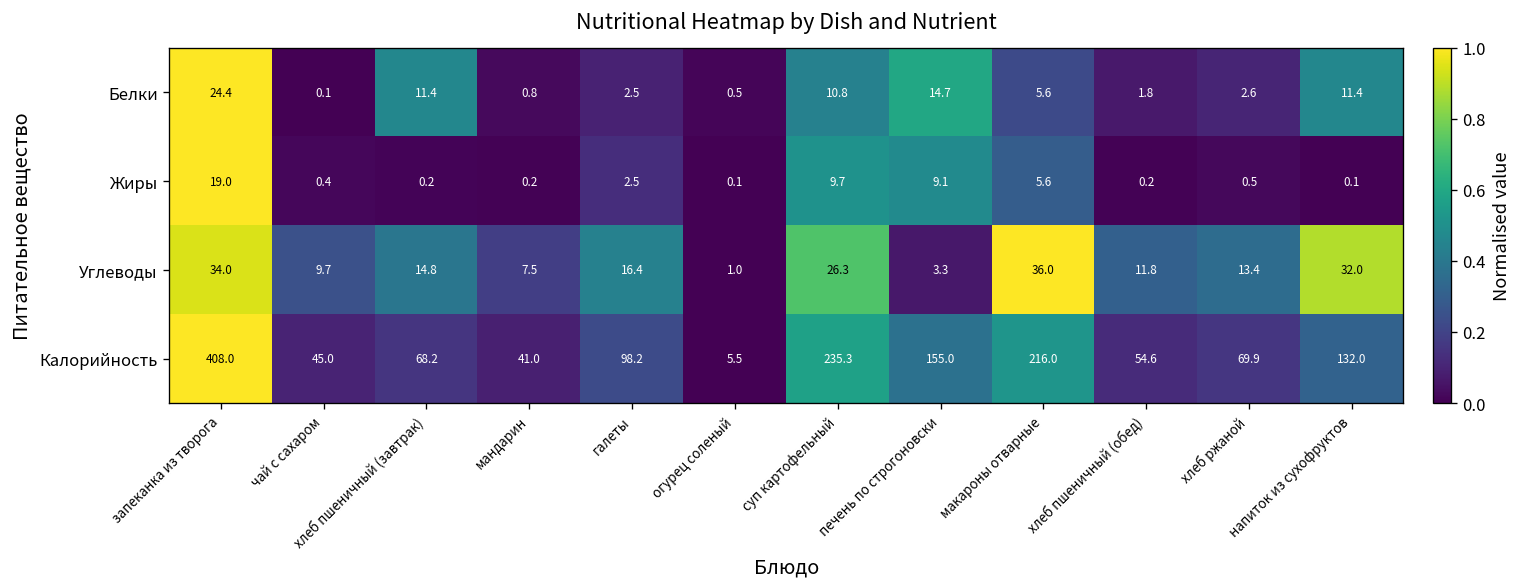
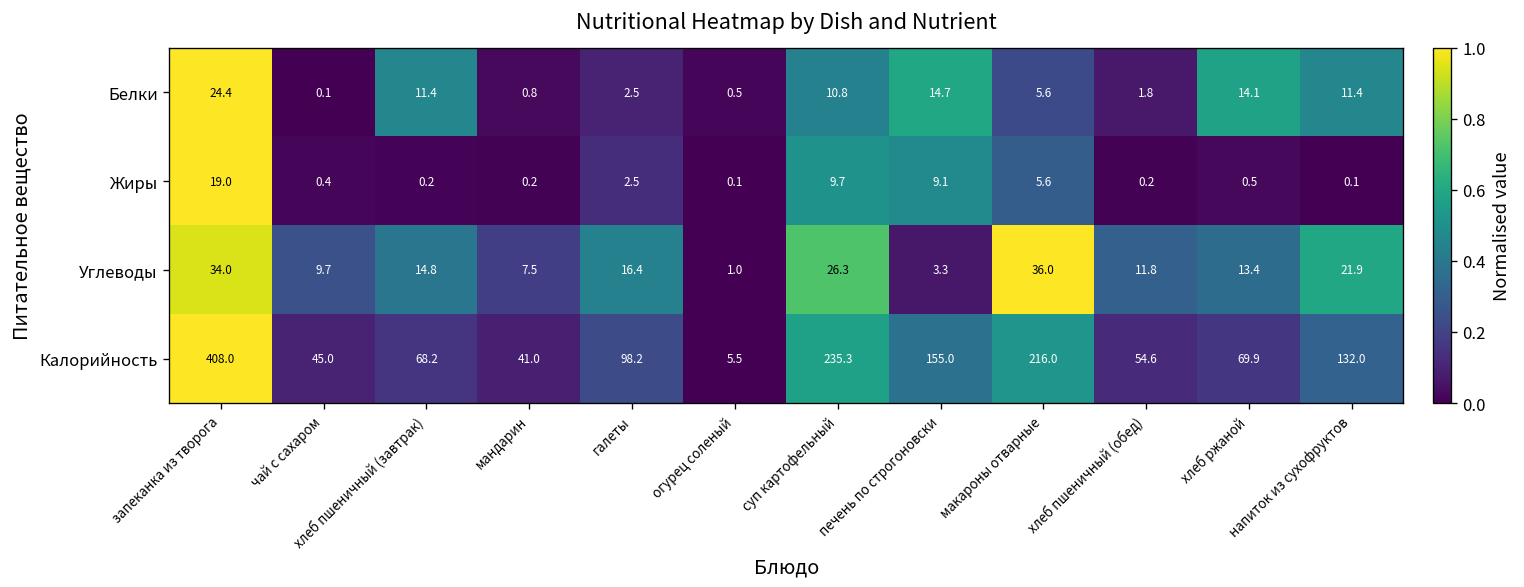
Белки, хлеб ржаной: 2.6 -> 14.1
Углеводы, напиток из сухофруктов: 32.0 -> 21.9
